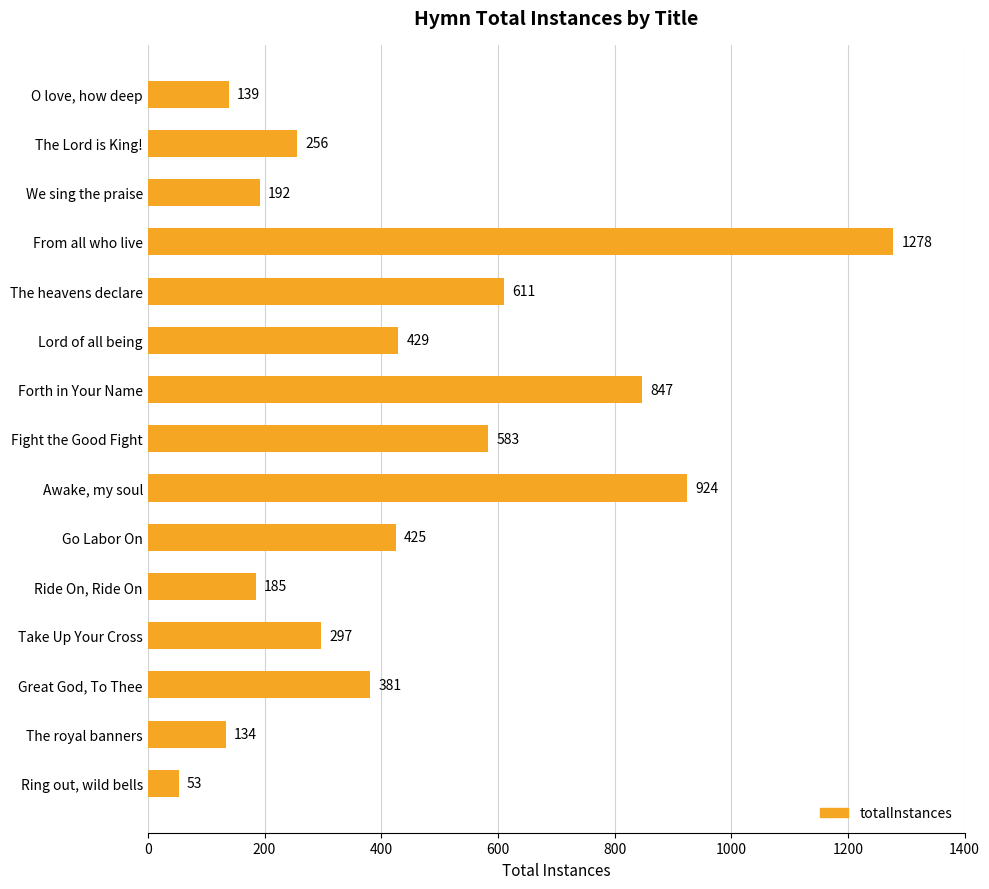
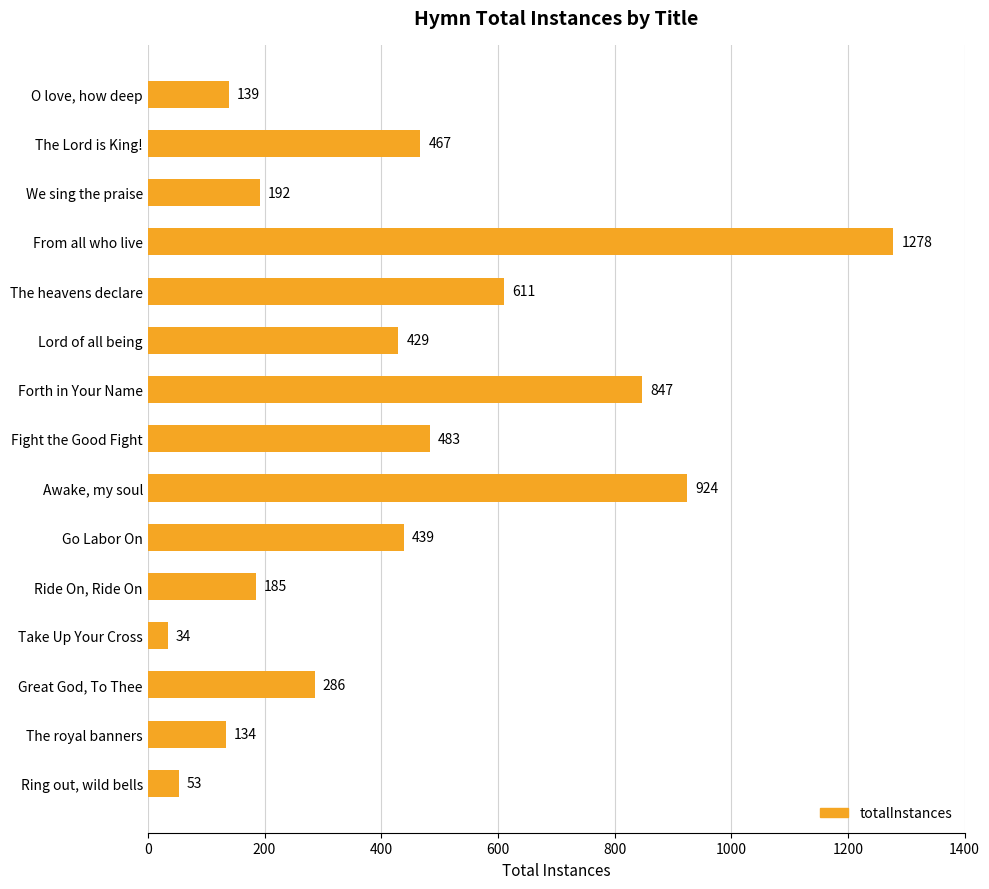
The Lord is King!: 256 -> 467
Fight the Good Fight: 583 -> 483
Go Labor On: 425 -> 439
Take Up Your Cross: 297 -> 34
Great God, To Thee: 381 -> 286
